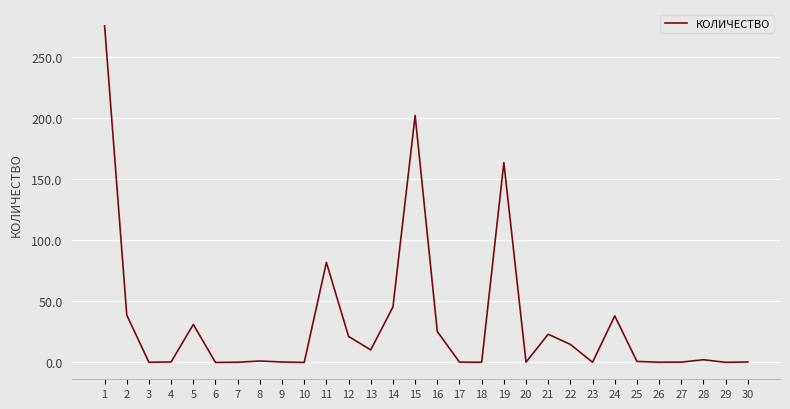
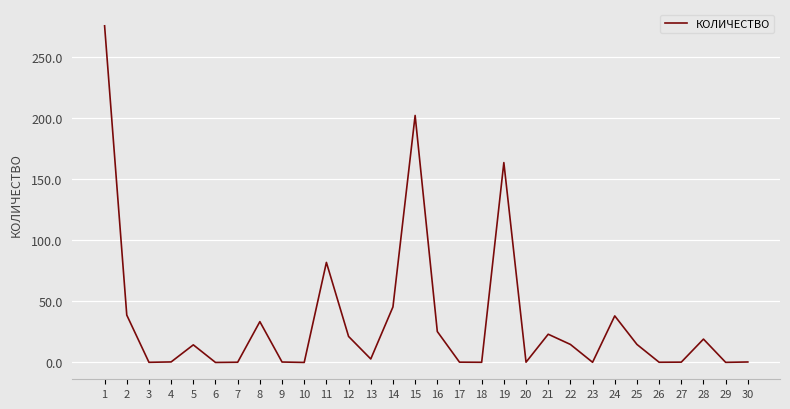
5: 31 -> 14
8: 1 -> 33
13: 10 -> 3
25: 1 -> 15
28: 2 -> 19
